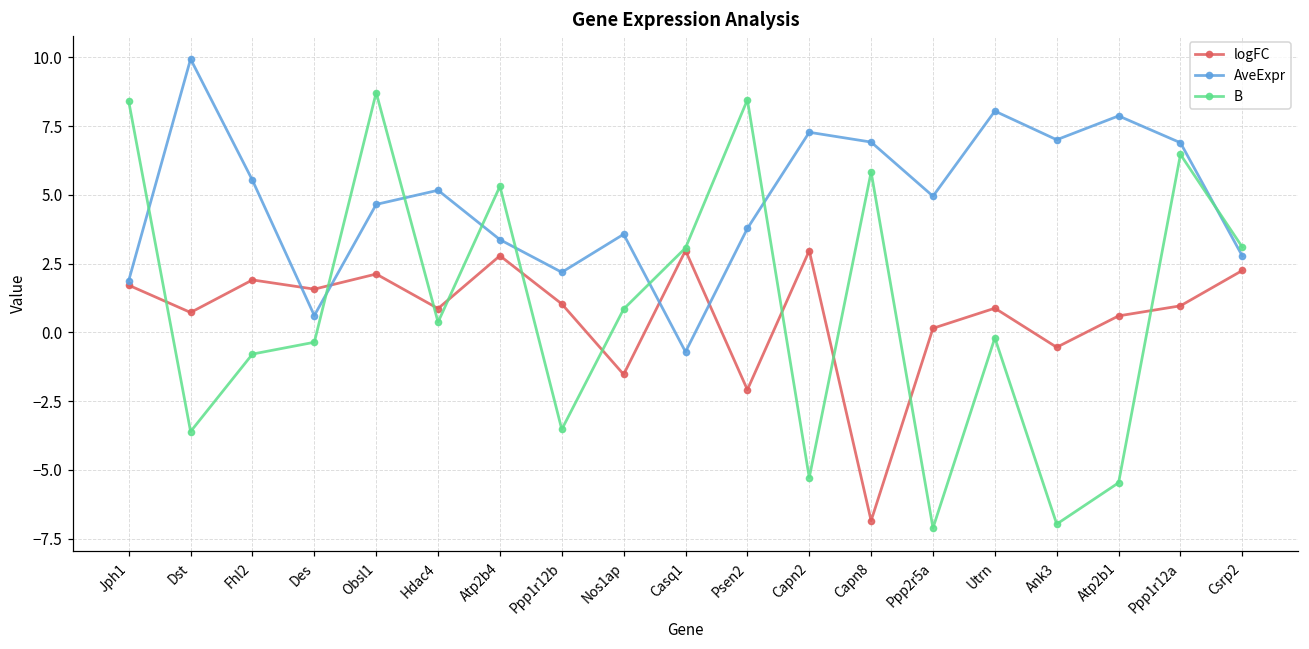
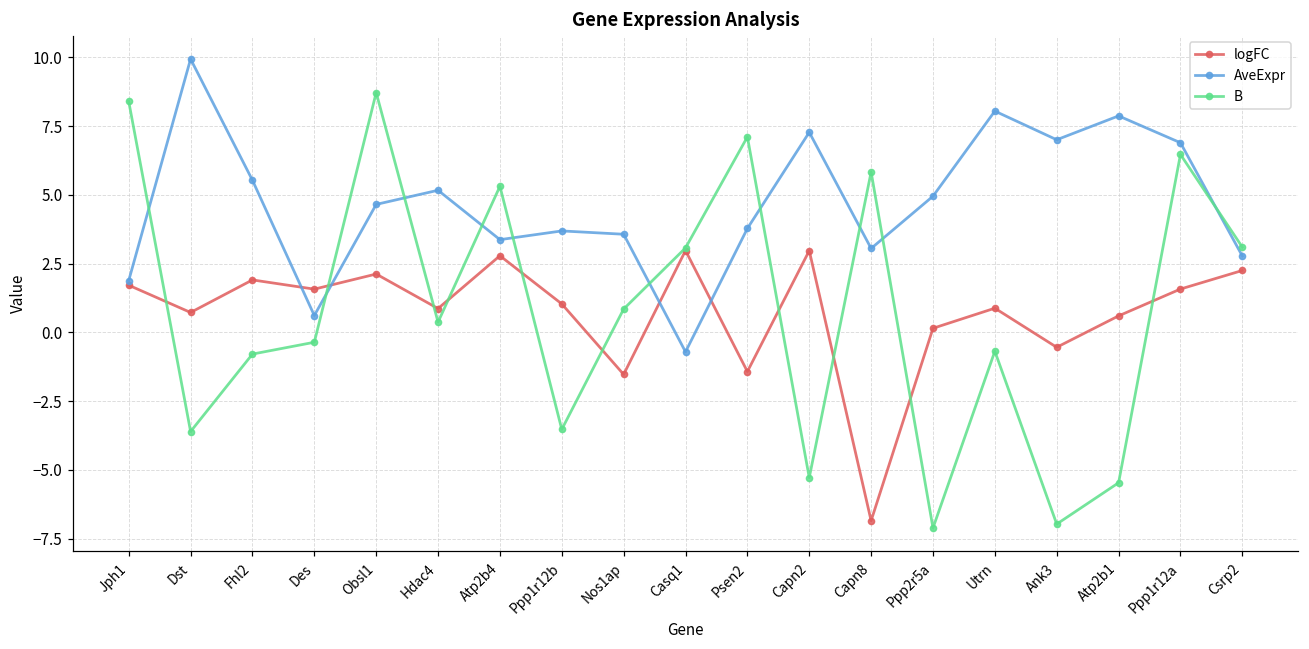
AveExpr, Ppp1r12b: 2.2 -> 3.7
logFC, Psen2: -2.1 -> -1.4
B, Psen2: 8.5 -> 7.1
AveExpr, Capn8: 6.9 -> 3.0
B, Utrn: -0.2 -> -0.7
logFC, Ppp1r12a: 1.0 -> 1.6
